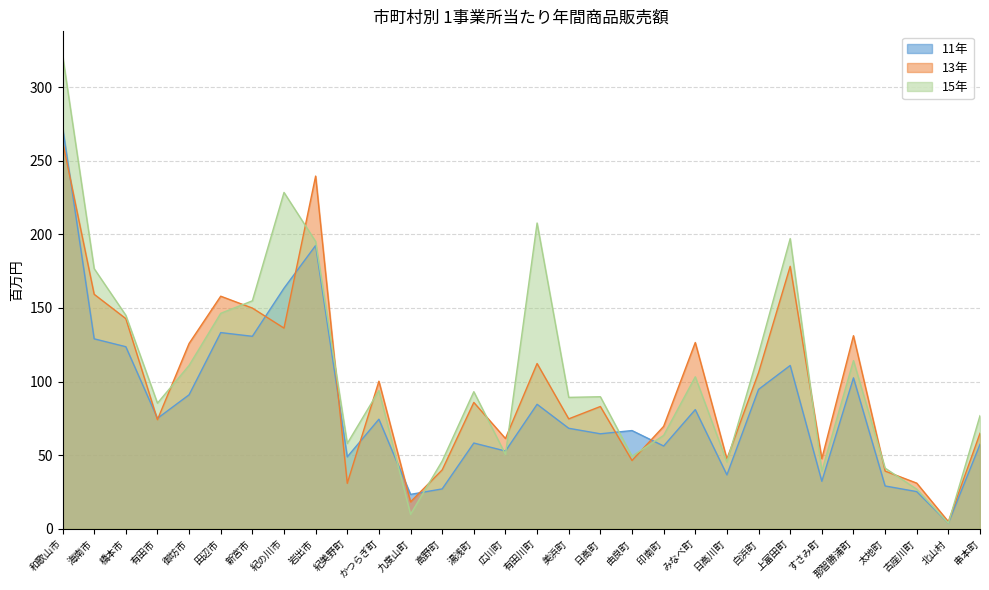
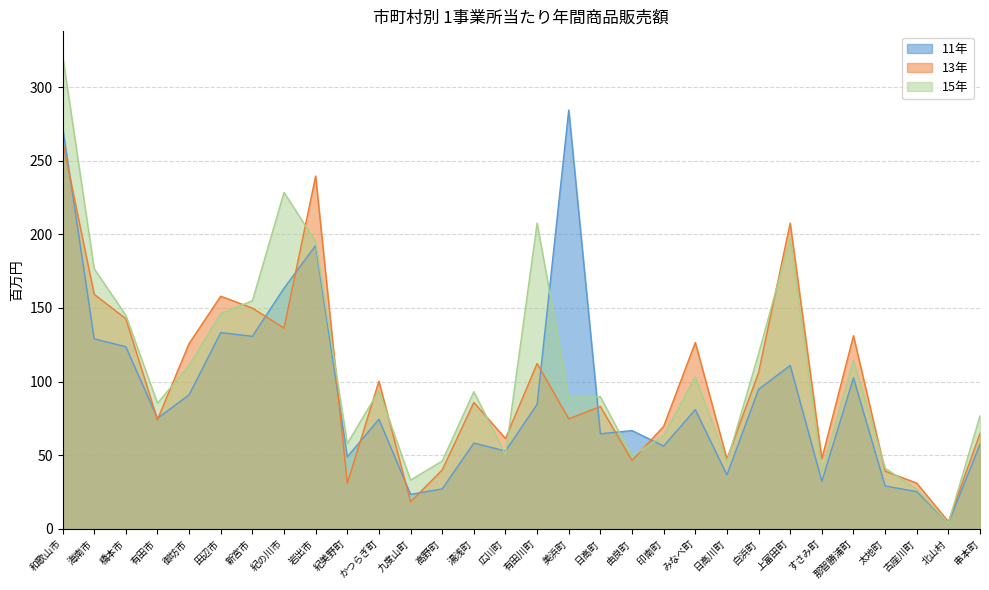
15年, 九度山町: 10 -> 33
11年, 美浜町: 68 -> 284
13年, 上富田町: 178 -> 208
